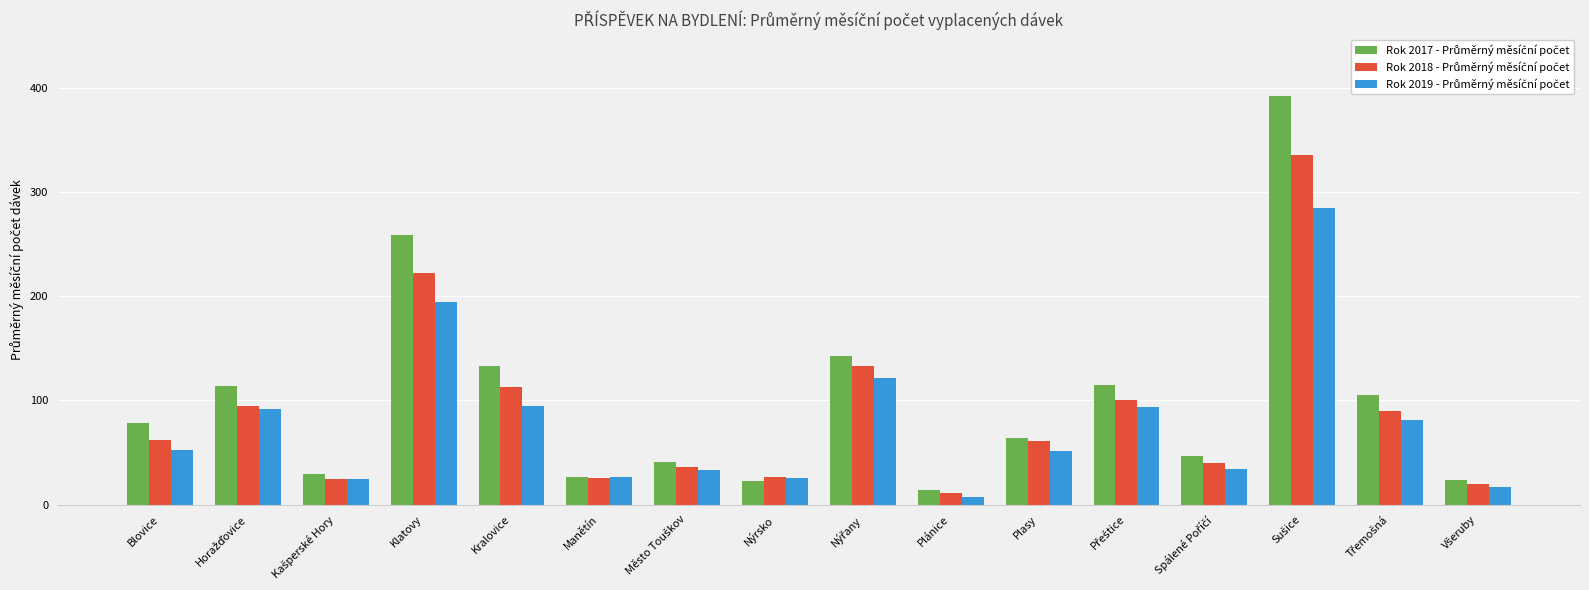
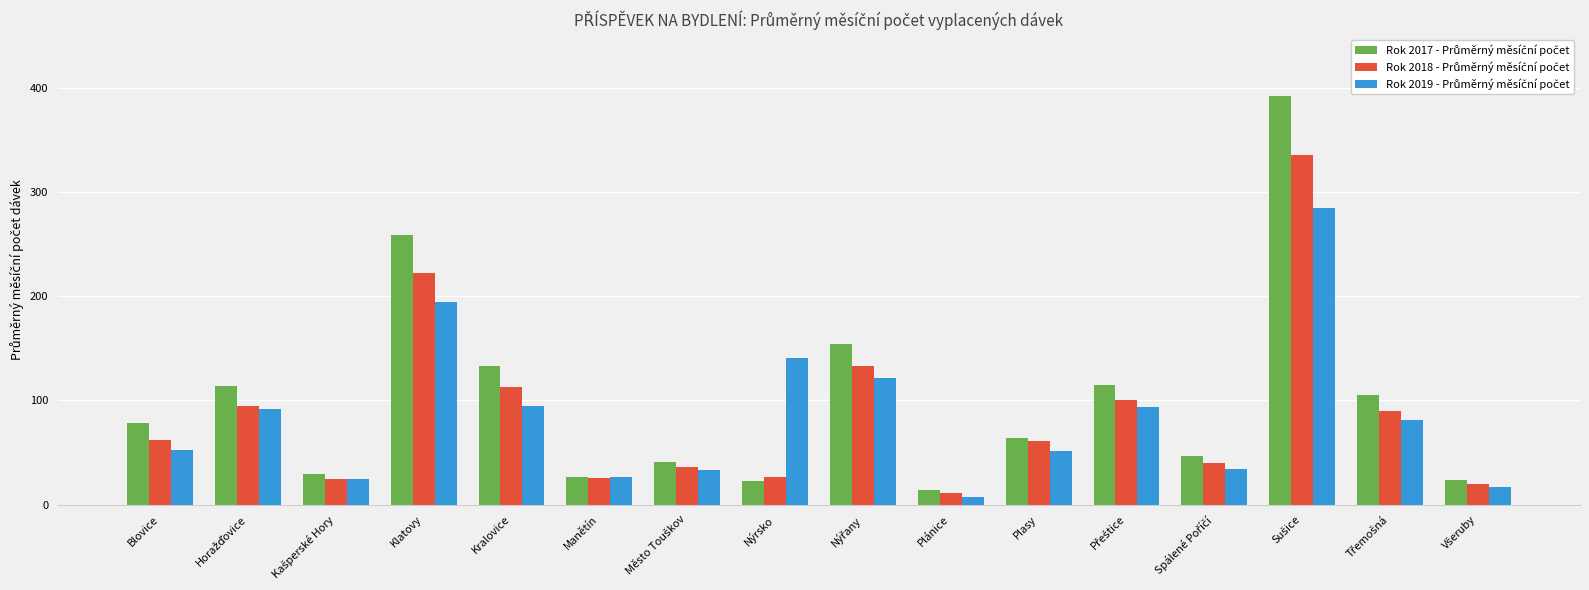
Rok 2019 - Průměrný měsíční počet, Nýrsko: 26 -> 140
Rok 2017 - Průměrný měsíční počet, Nýřany: 143 -> 154
